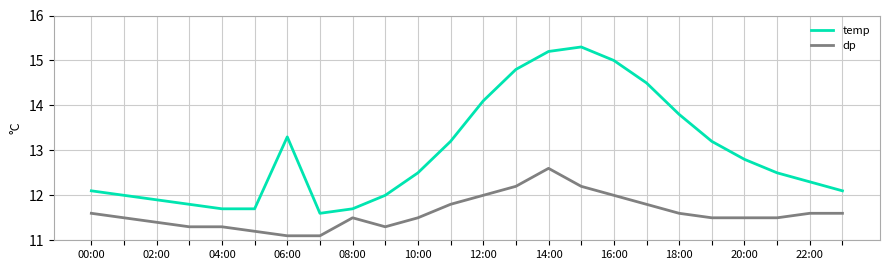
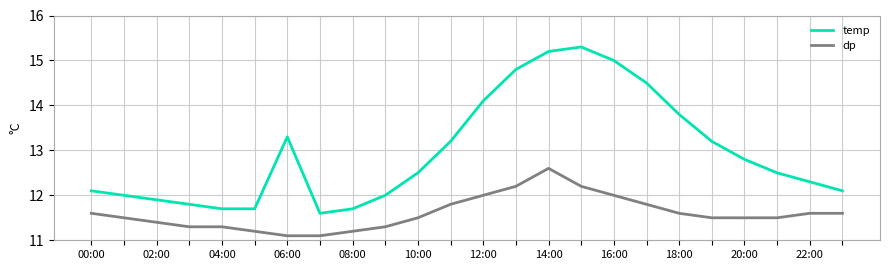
dp, 08:00: 11.5 -> 11.2
